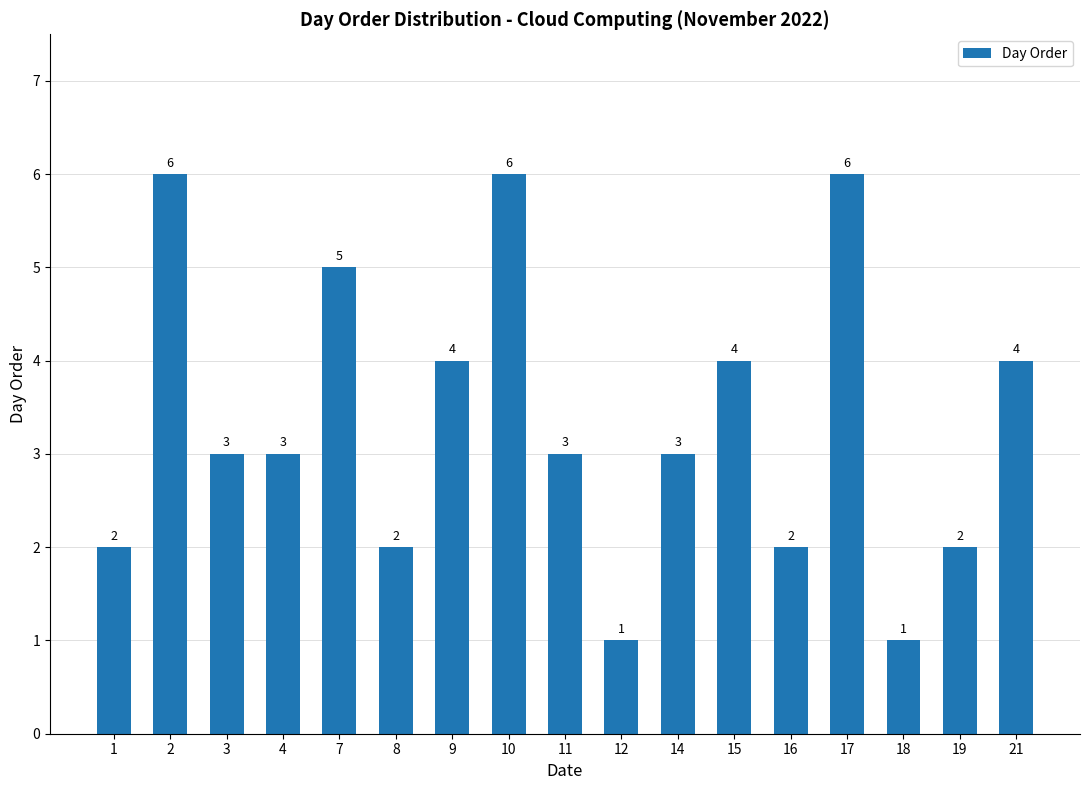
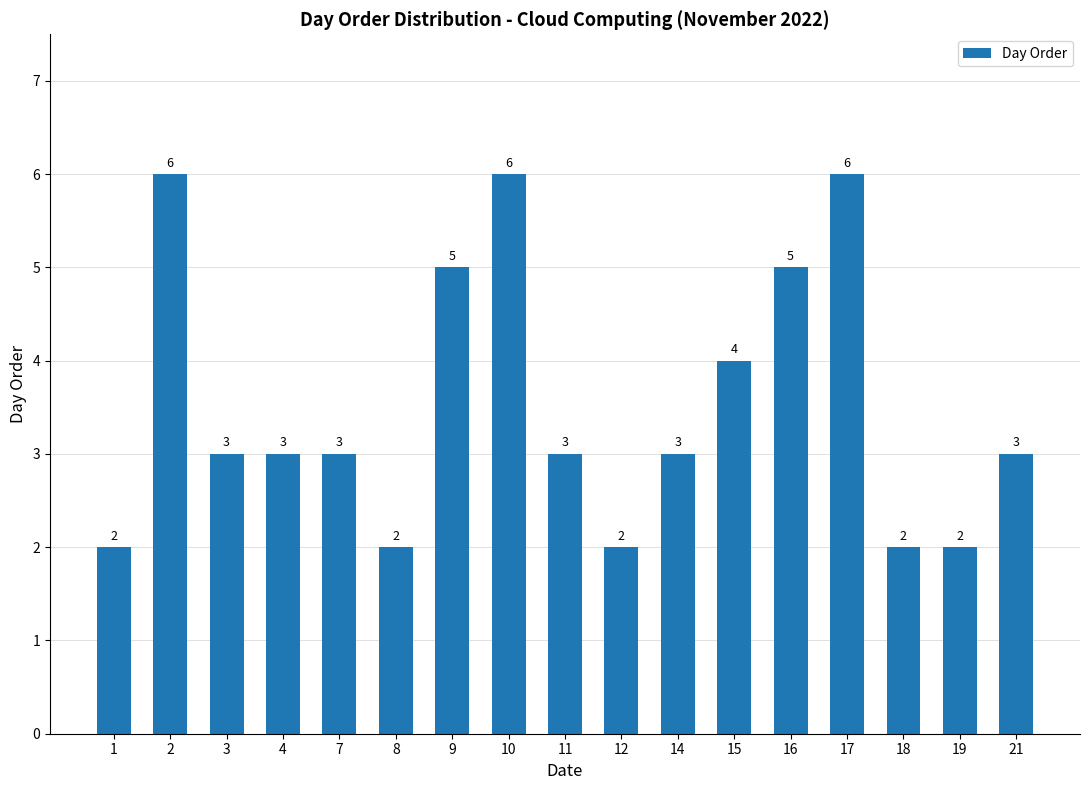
7: 5 -> 3
9: 4 -> 5
12: 1 -> 2
16: 2 -> 5
18: 1 -> 2
21: 4 -> 3
